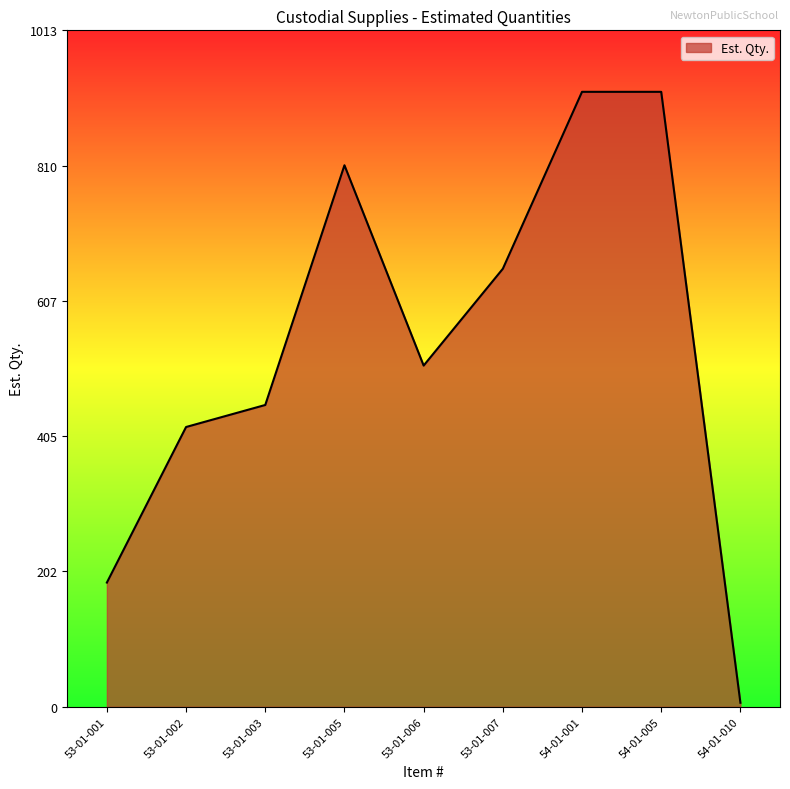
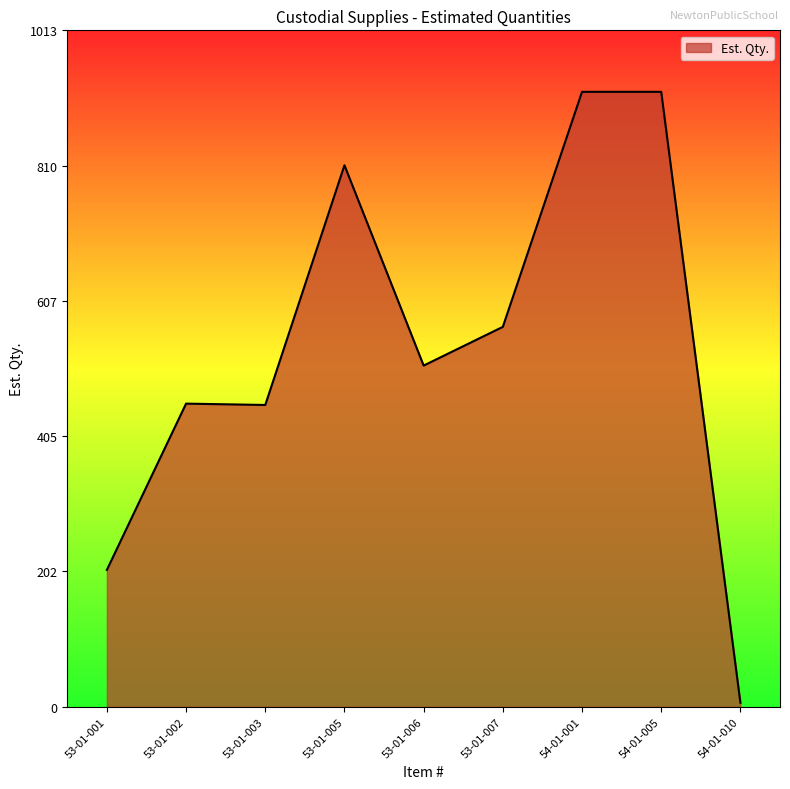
53-01-001: 190 -> 210
53-01-002: 420 -> 450
53-01-007: 660 -> 570
